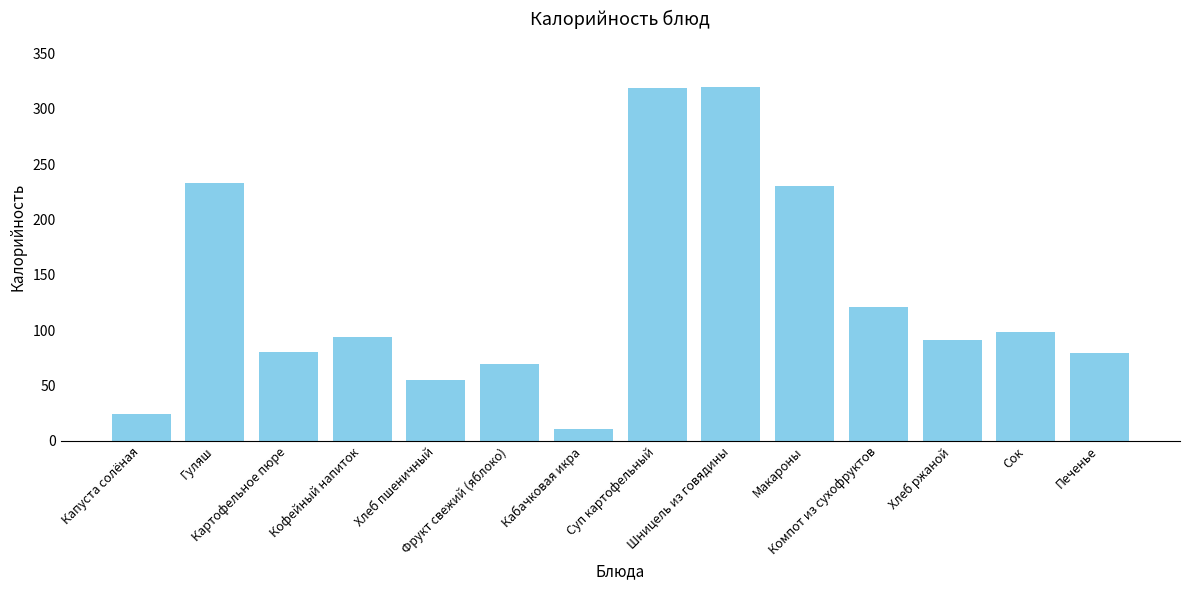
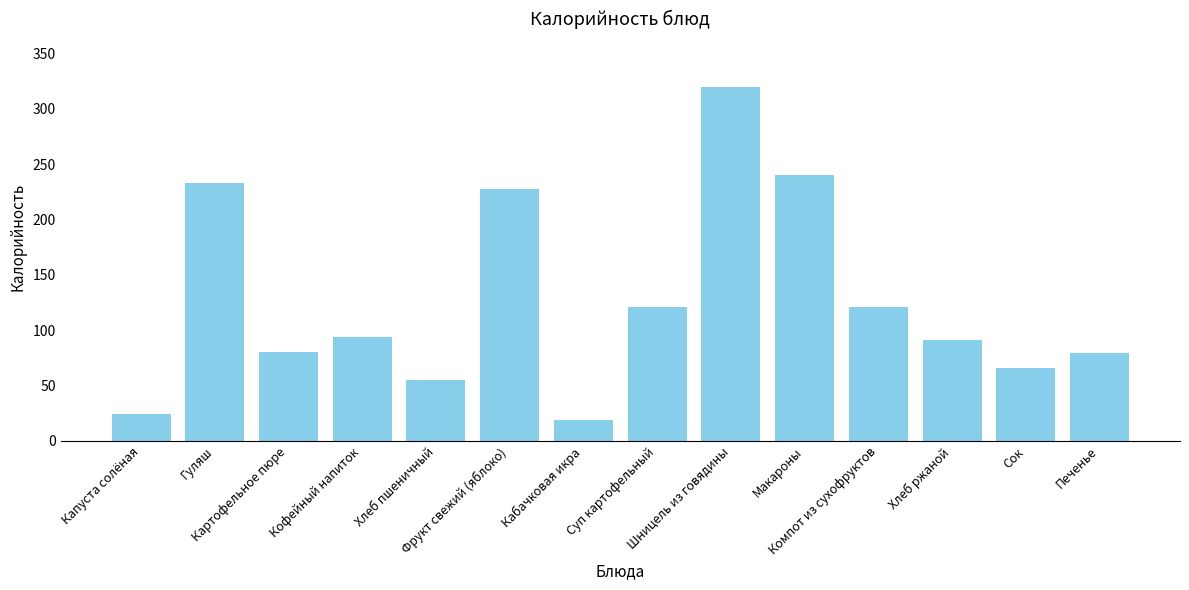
Фрукт свежий (яблоко): 69 -> 228
Кабачковая икра: 11 -> 18
Суп картофельный: 319 -> 121
Макароны: 230 -> 240
Сок: 98 -> 66
